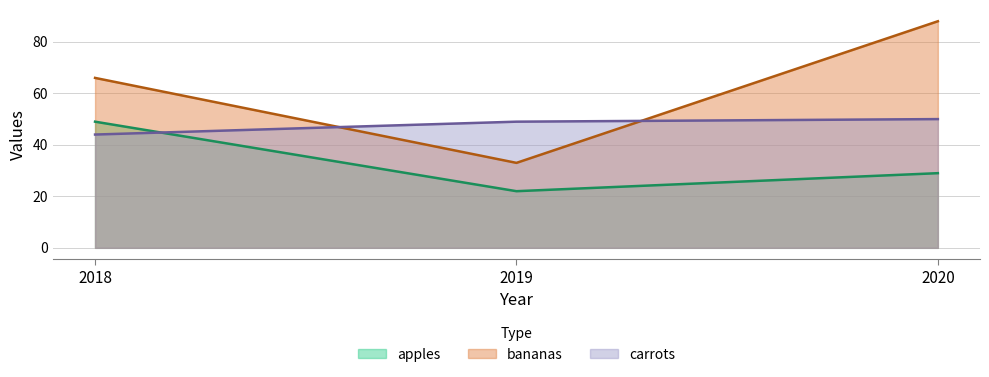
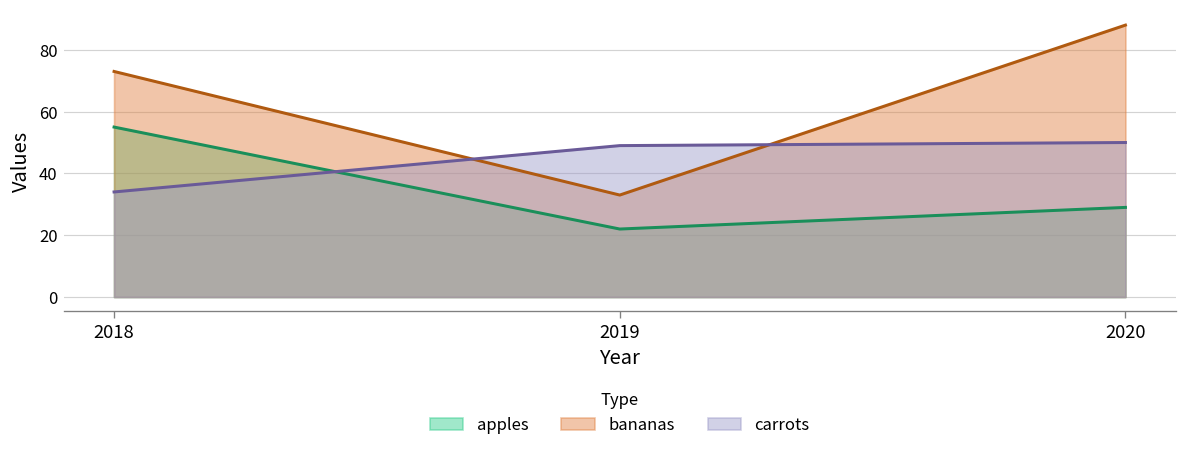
apples, 2018: 49 -> 55
bananas, 2018: 66 -> 73
carrots, 2018: 44 -> 34
